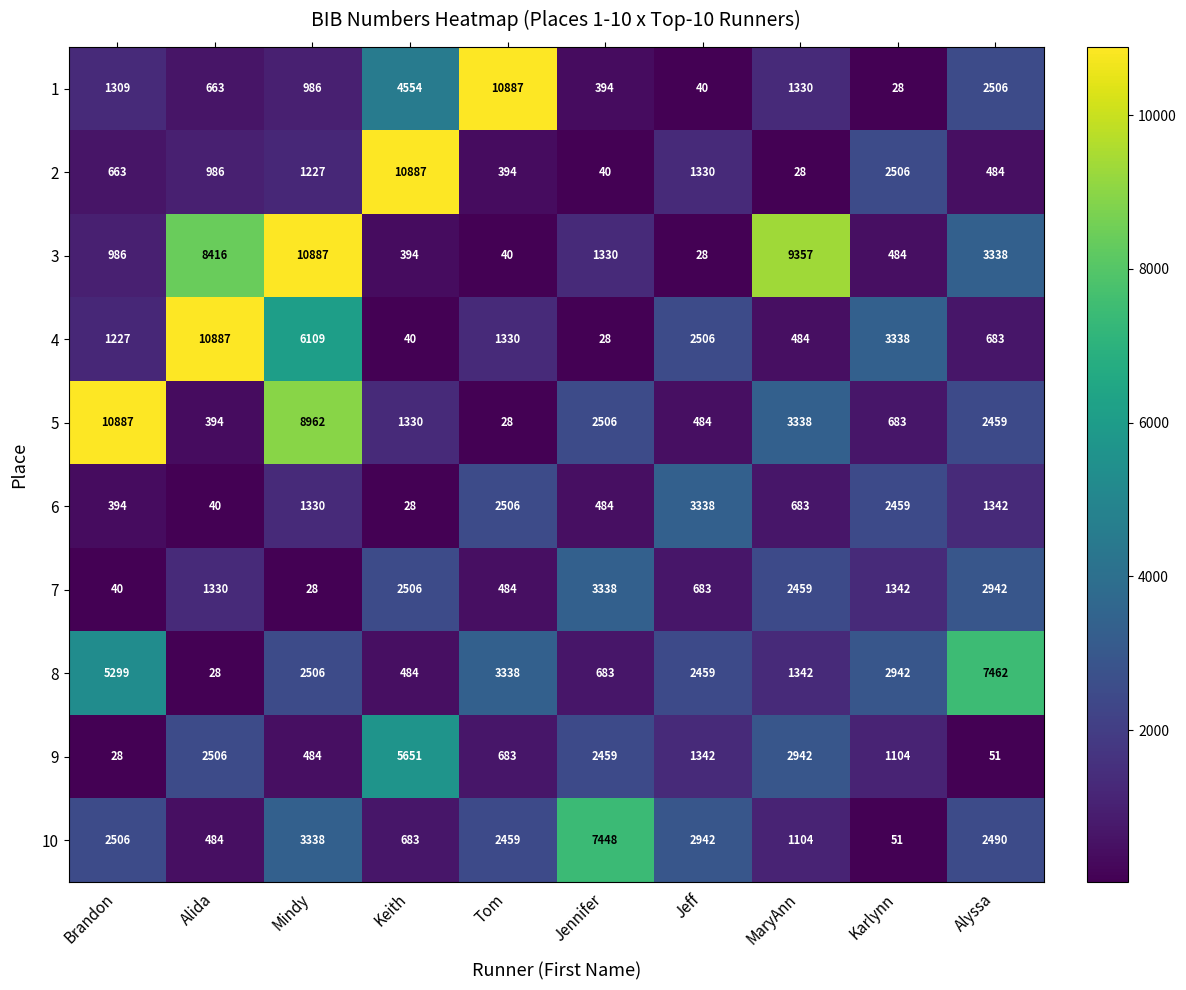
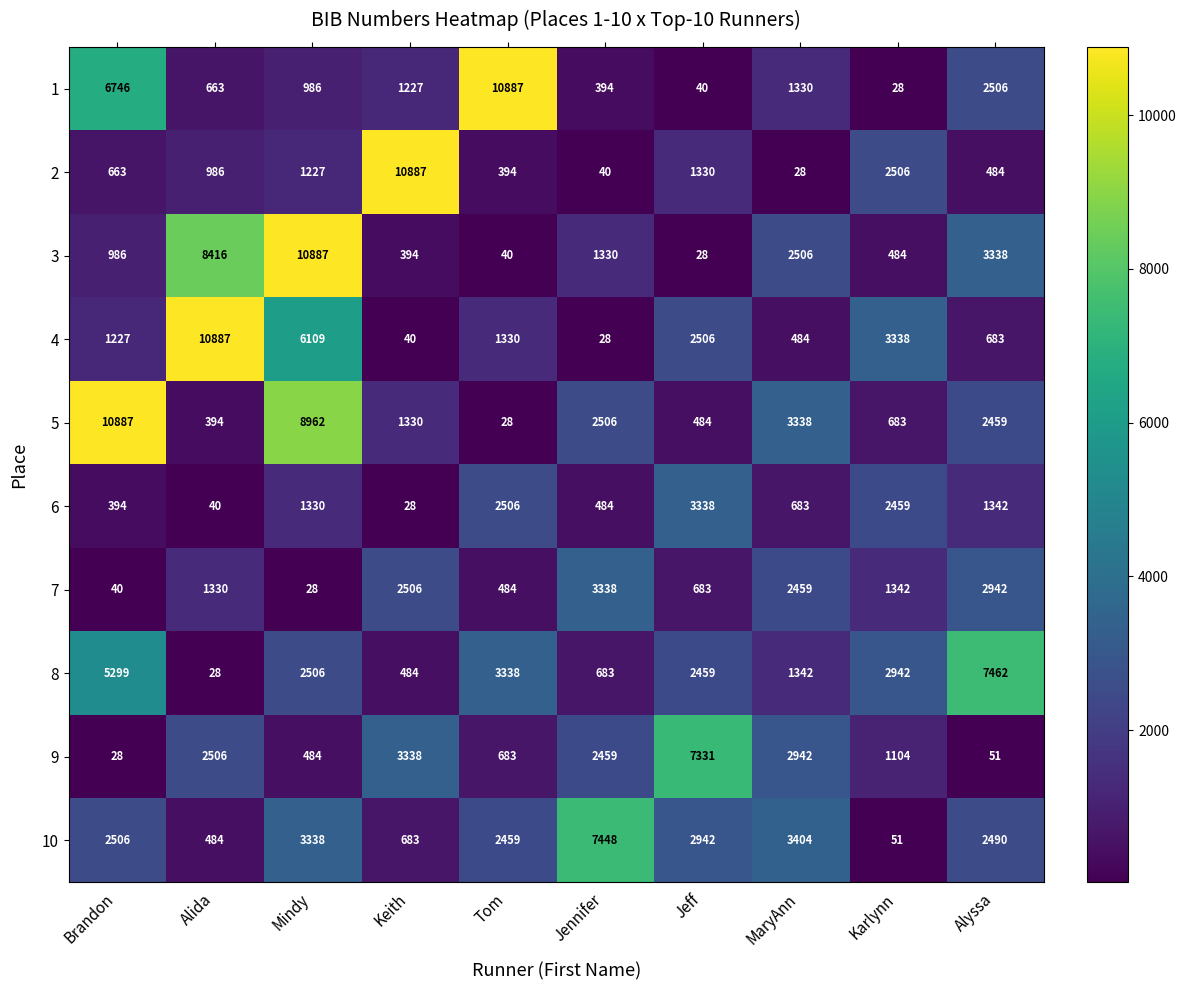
1, Brandon: 1309 -> 6746
1, Keith: 4554 -> 1227
3, MaryAnn: 9357 -> 2506
9, Keith: 5651 -> 3338
9, Jeff: 1342 -> 7331
10, MaryAnn: 1104 -> 3404
